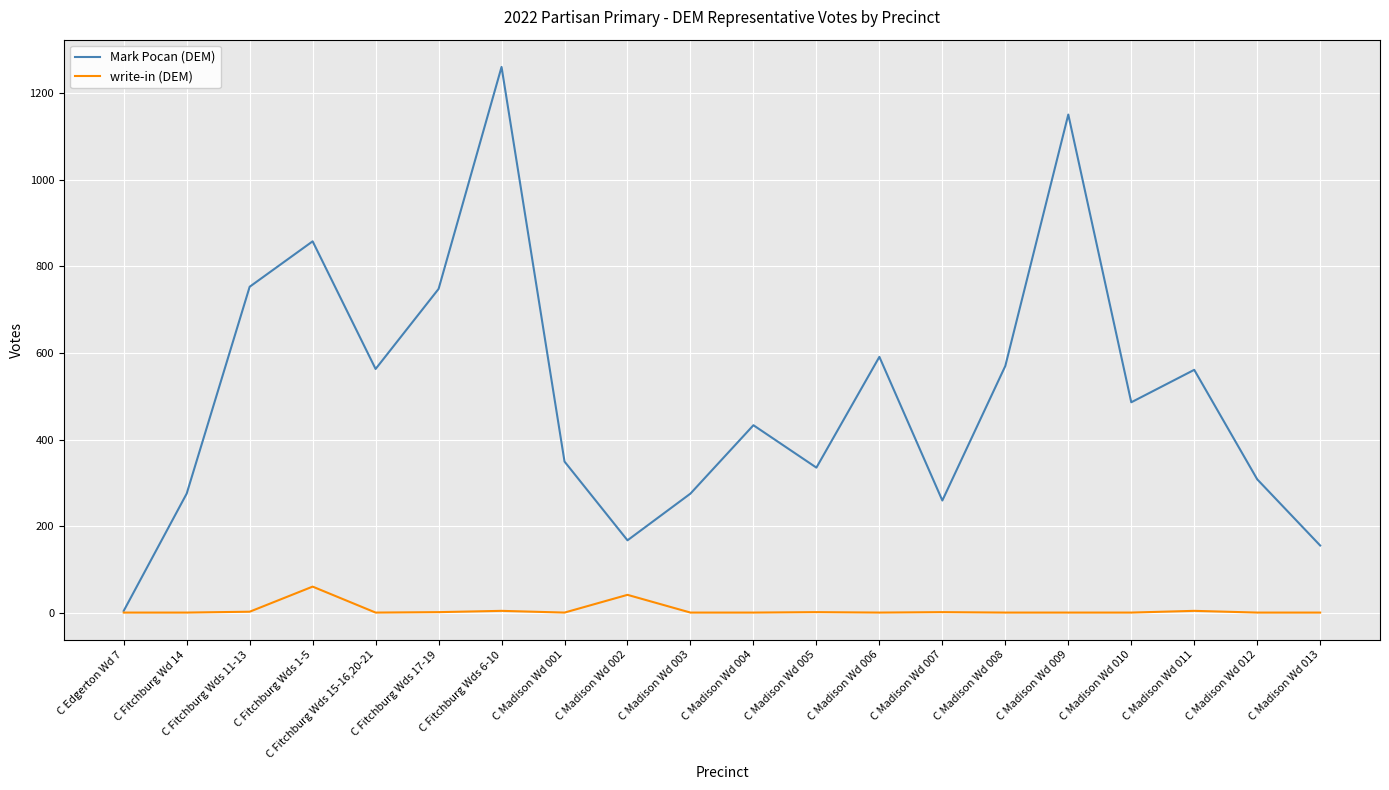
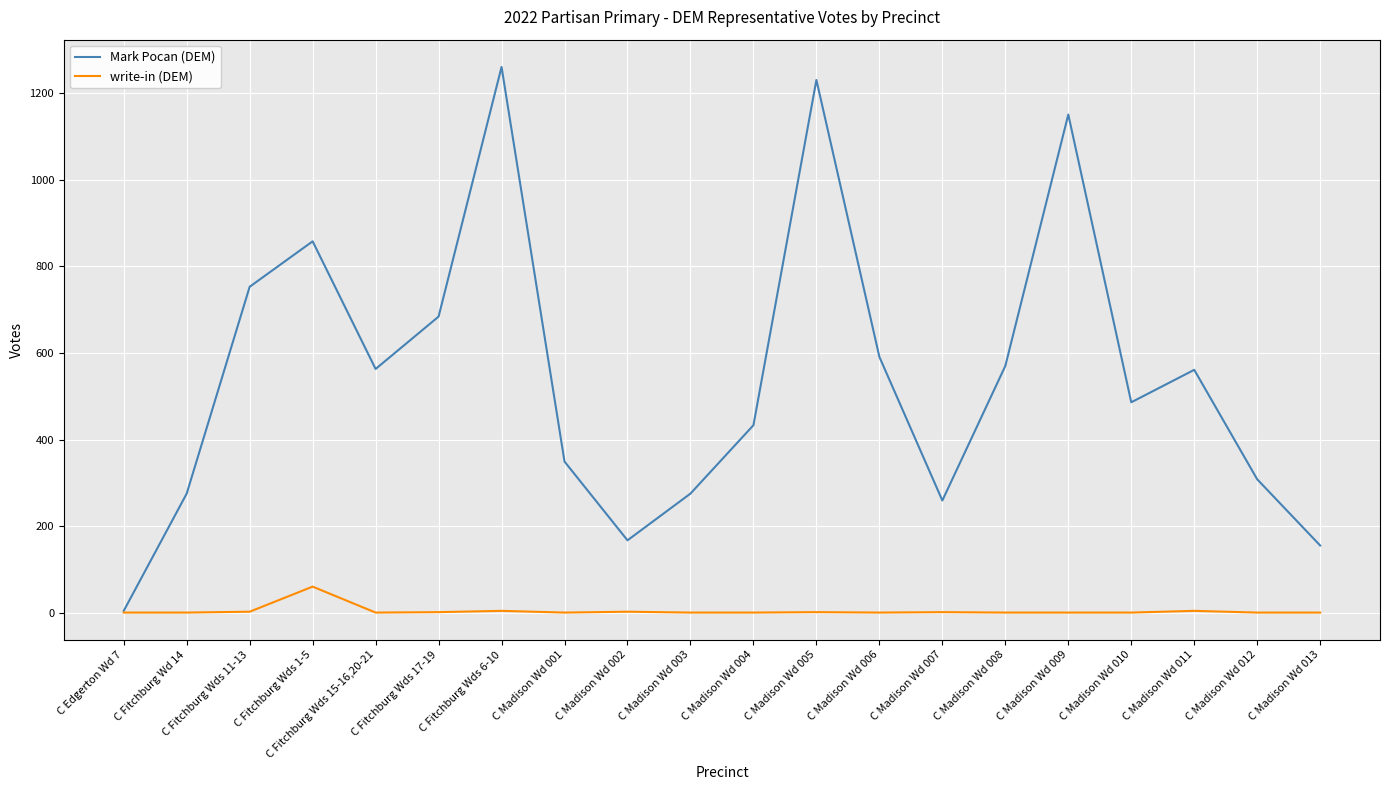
Mark Pocan (DEM), C Fitchburg Wds 17-19: 750 -> 680
write-in (DEM), C Madison Wd 002: 40 -> 0
Mark Pocan (DEM), C Madison Wd 005: 340 -> 1230
